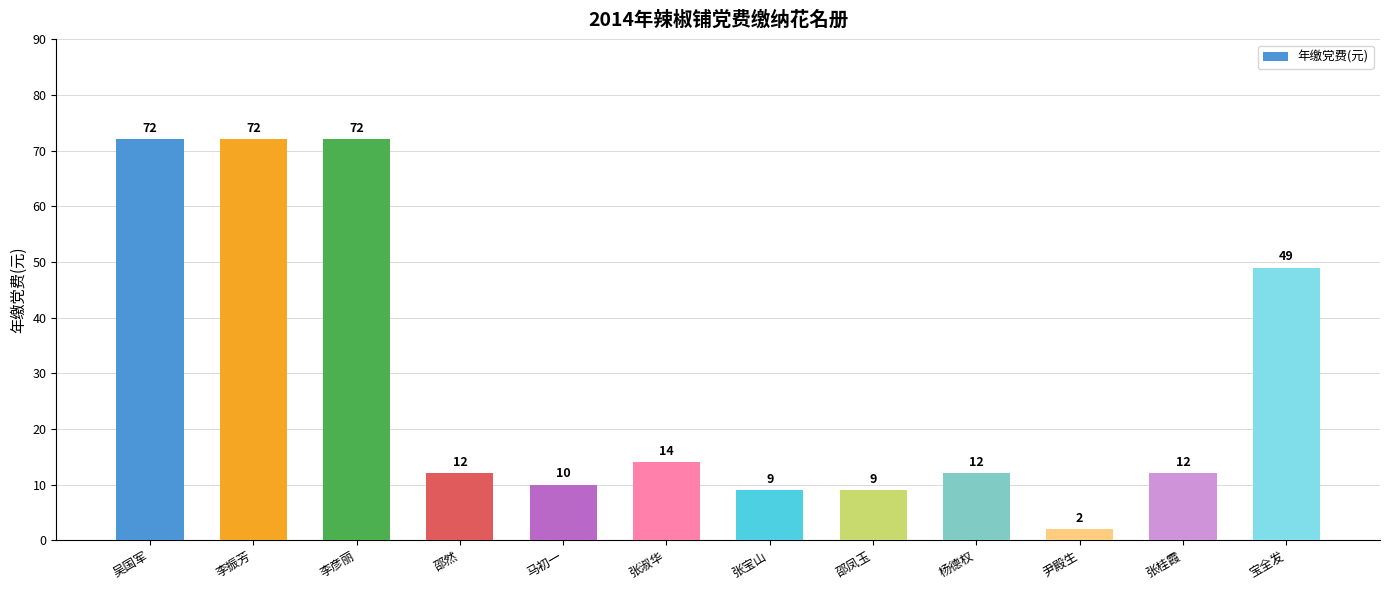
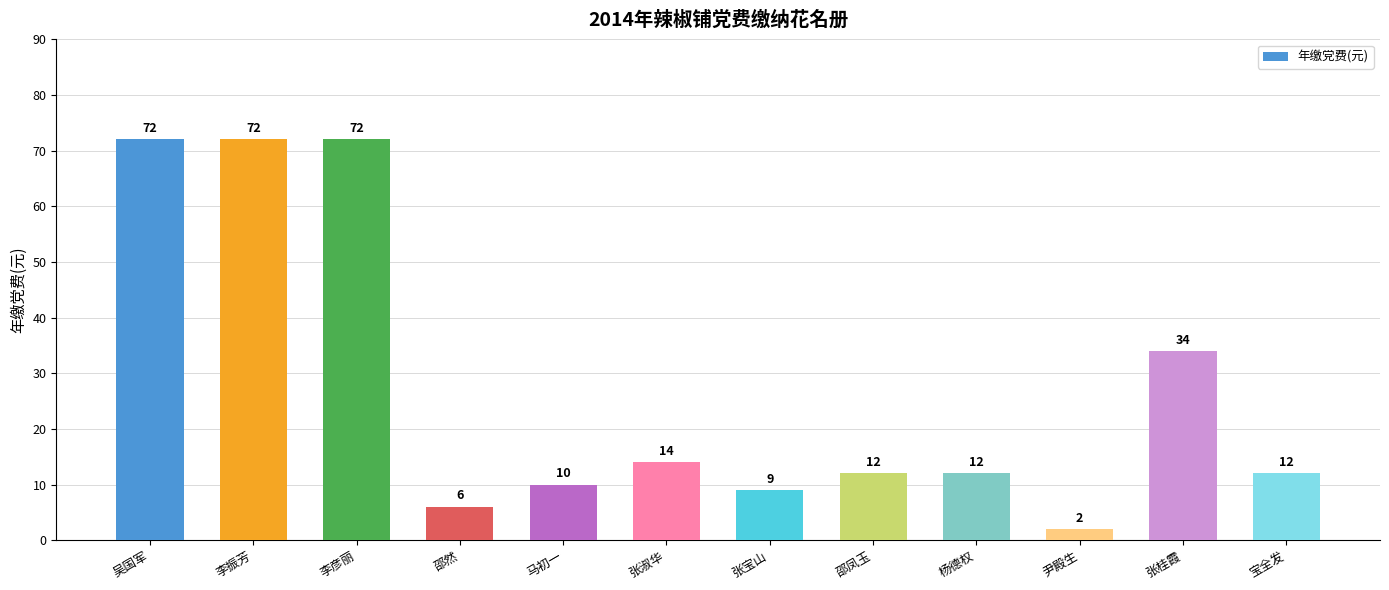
邵然: 12 -> 6
邵凤玉: 9 -> 12
张桂霞: 12 -> 34
宝全发: 49 -> 12
